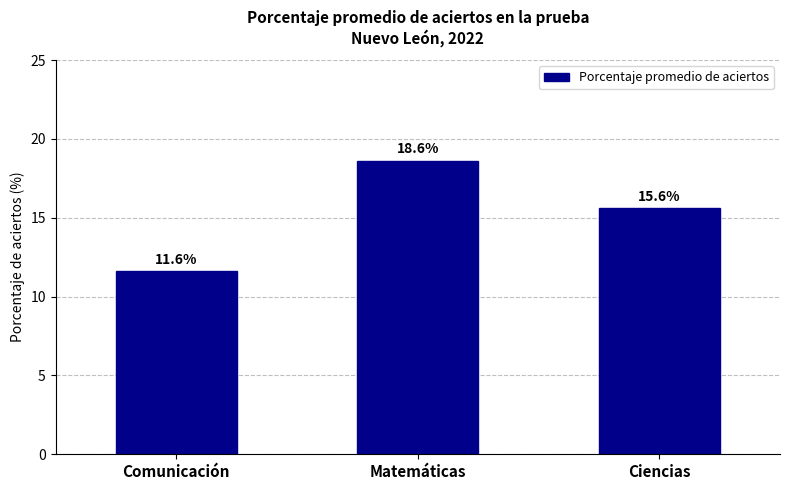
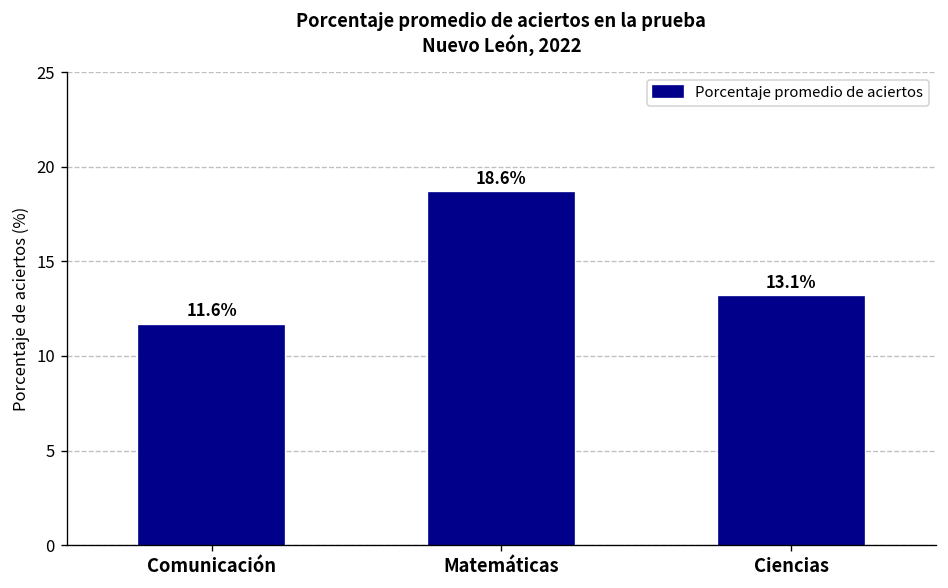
Ciencias: 15.6% -> 13.1%
